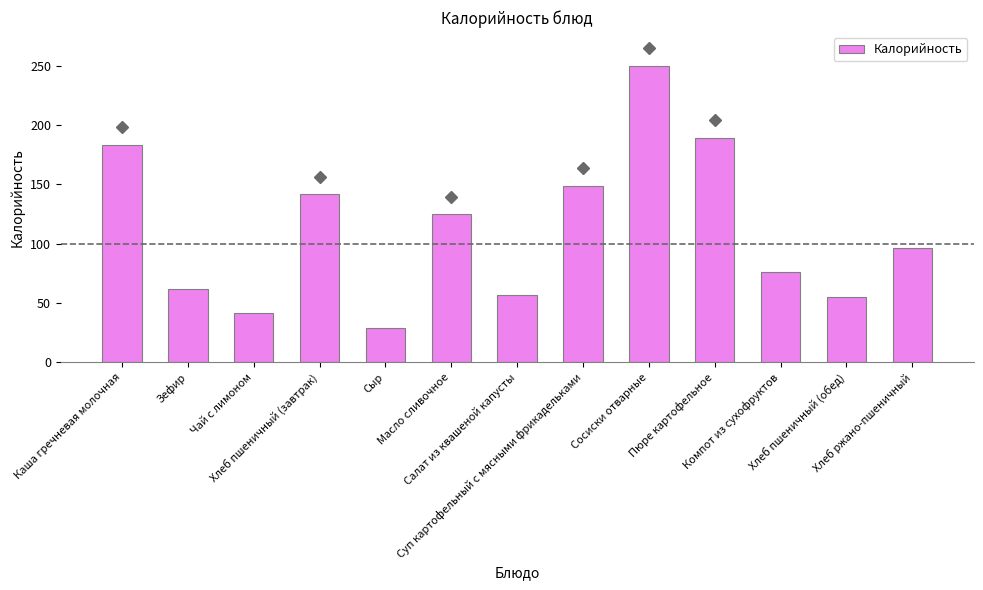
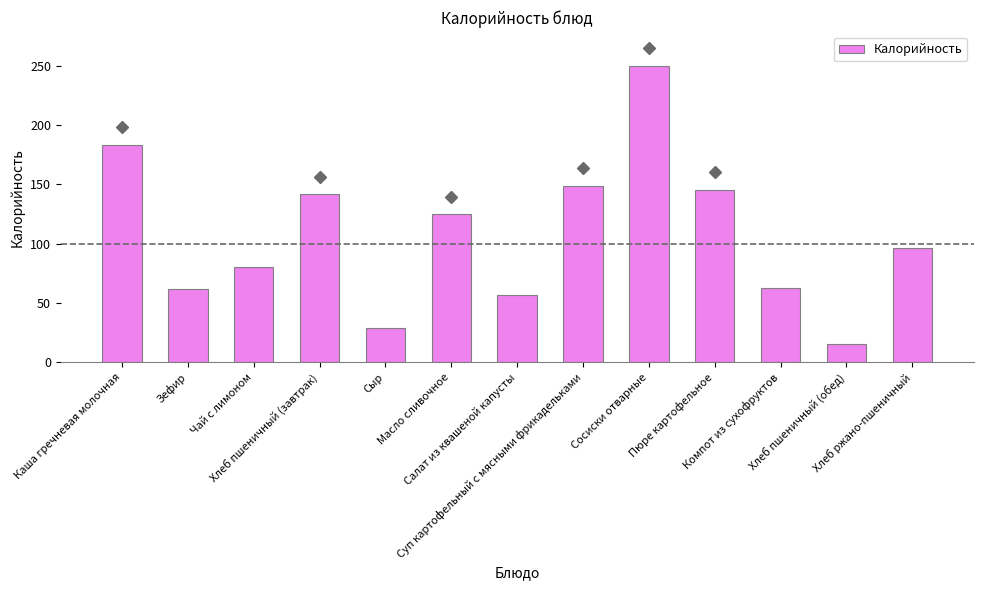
Калорийность, Чай с лимоном: 42 -> 80
Калорийность, Пюре картофельное: 189 -> 145
Калорийность, Компот из сухофруктов: 76 -> 63
Калорийность, Хлеб пшеничный (обед): 55 -> 16
